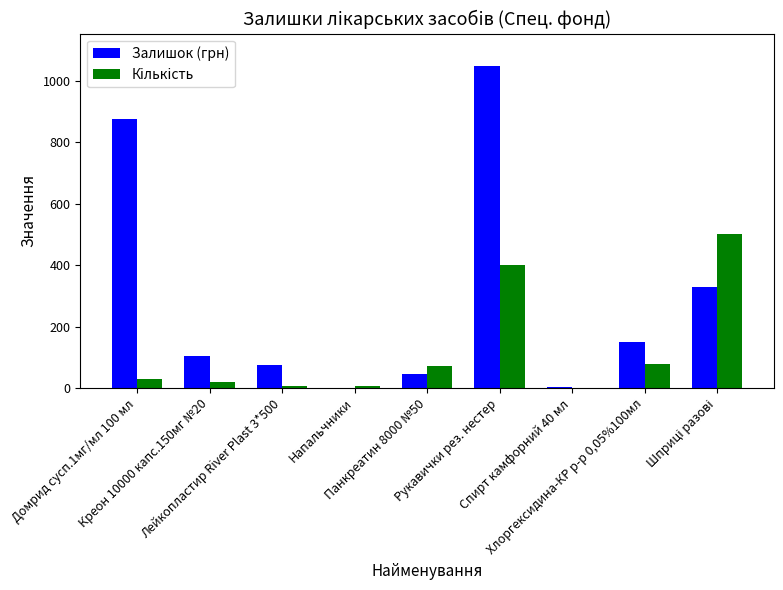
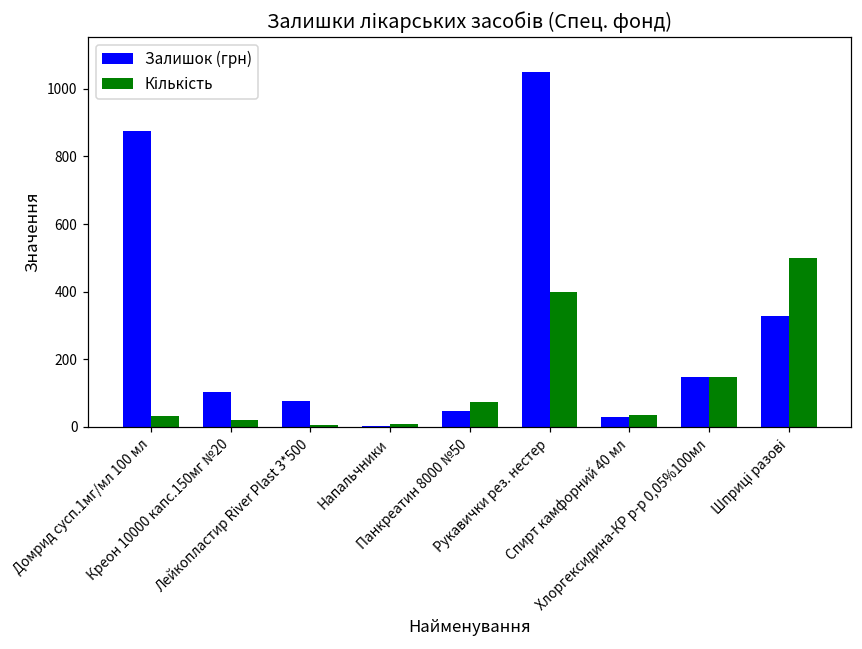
Залишок (грн), Спирт камфорний 40 мл: 0 -> 30
Кількість, Спирт камфорний 40 мл: 0 -> 40
Кількість, Хлоргексидина-КР р-р 0,05%100мл: 80 -> 150
